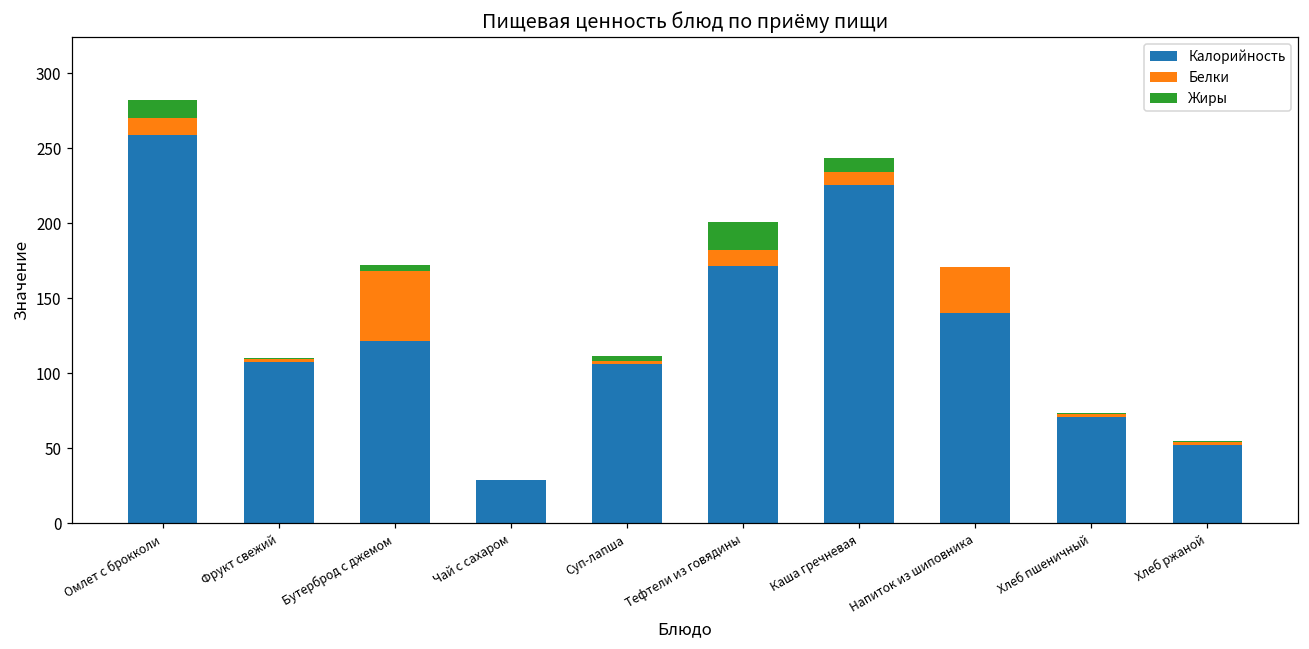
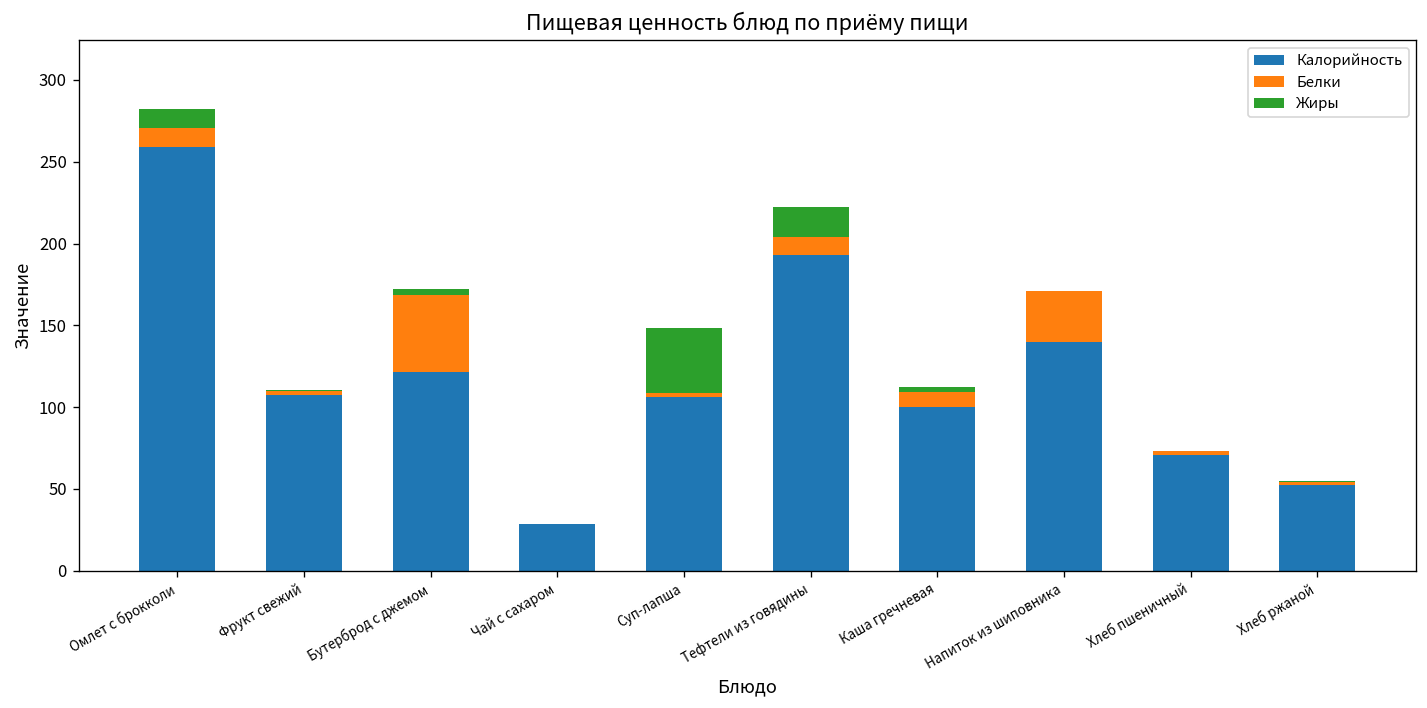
Жиры, Суп-лапша: 3 -> 40
Калорийность, Тефтели из говядины: 171 -> 193
Калорийность, Каша гречневая: 226 -> 100
Жиры, Каша гречневая: 9 -> 3
